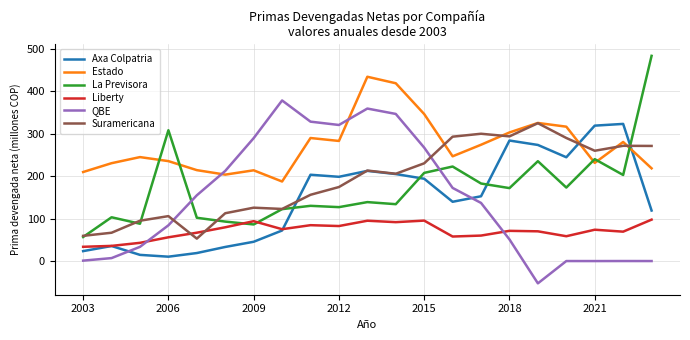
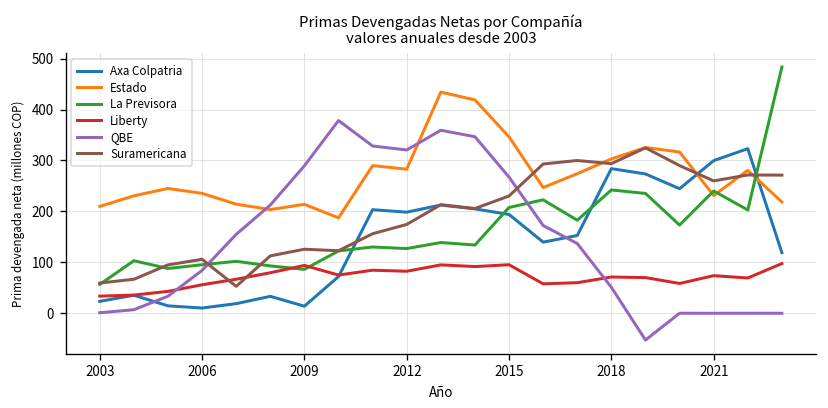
La Previsora, 2006: 310 -> 100
Axa Colpatria, 2009: 50 -> 10
La Previsora, 2018: 170 -> 240
Axa Colpatria, 2021: 320 -> 300
